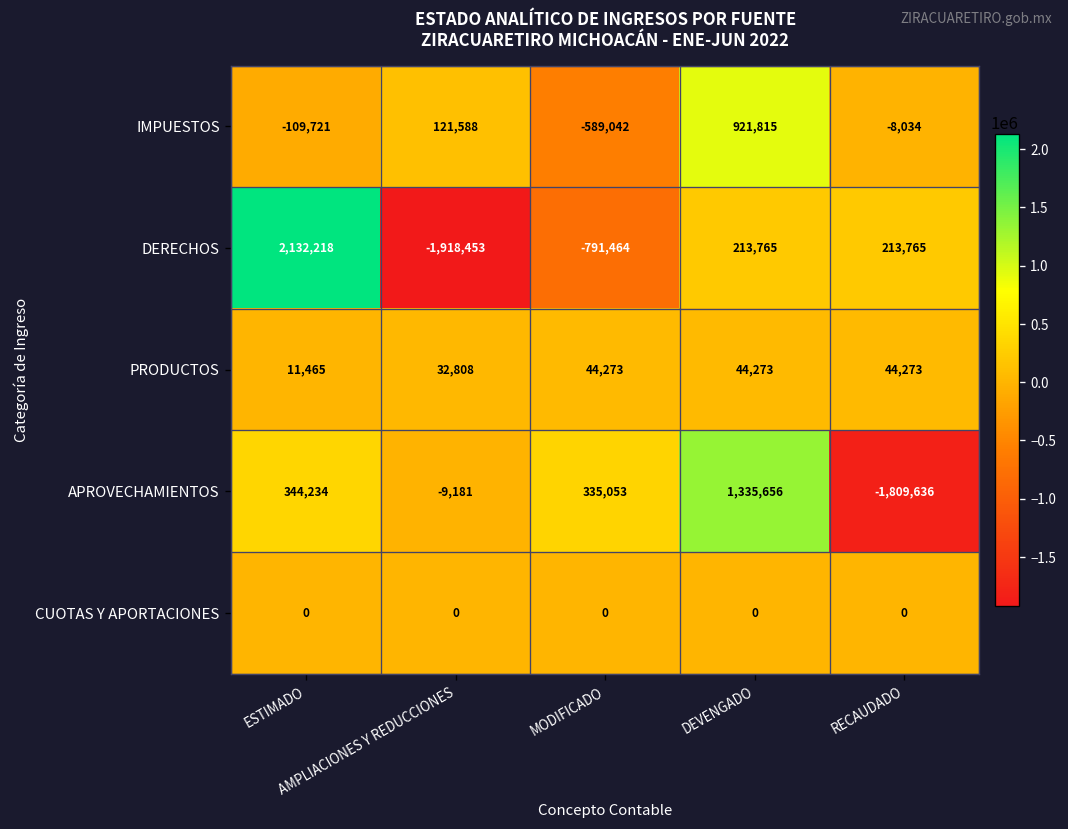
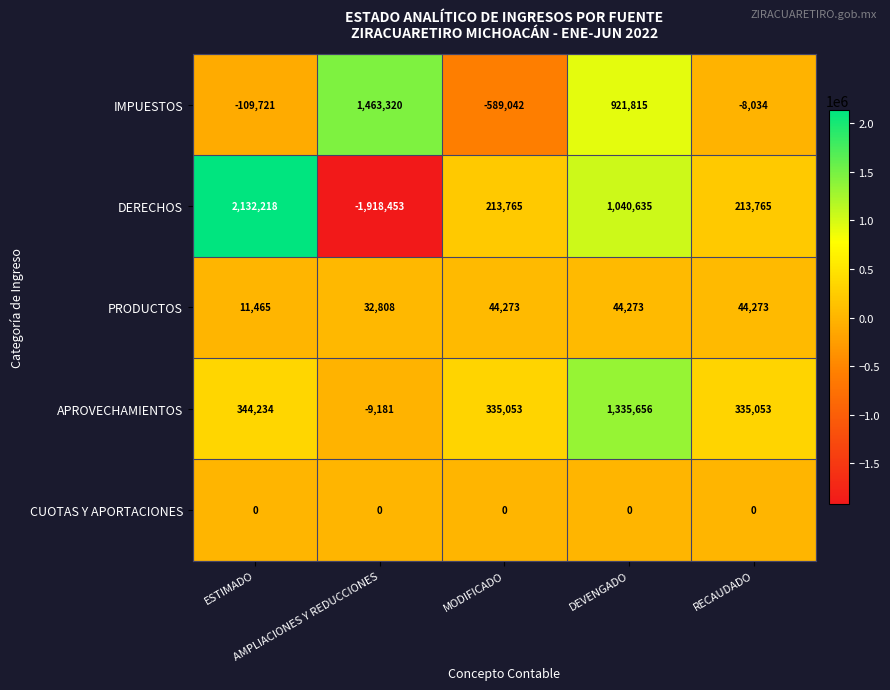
IMPUESTOS, AMPLIACIONES Y REDUCCIONES: 121,588 -> 1,463,320
DERECHOS, MODIFICADO: -791,464 -> 213,765
DERECHOS, DEVENGADO: 213,765 -> 1,040,635
APROVECHAMIENTOS, RECAUDADO: -1,809,636 -> 335,053
